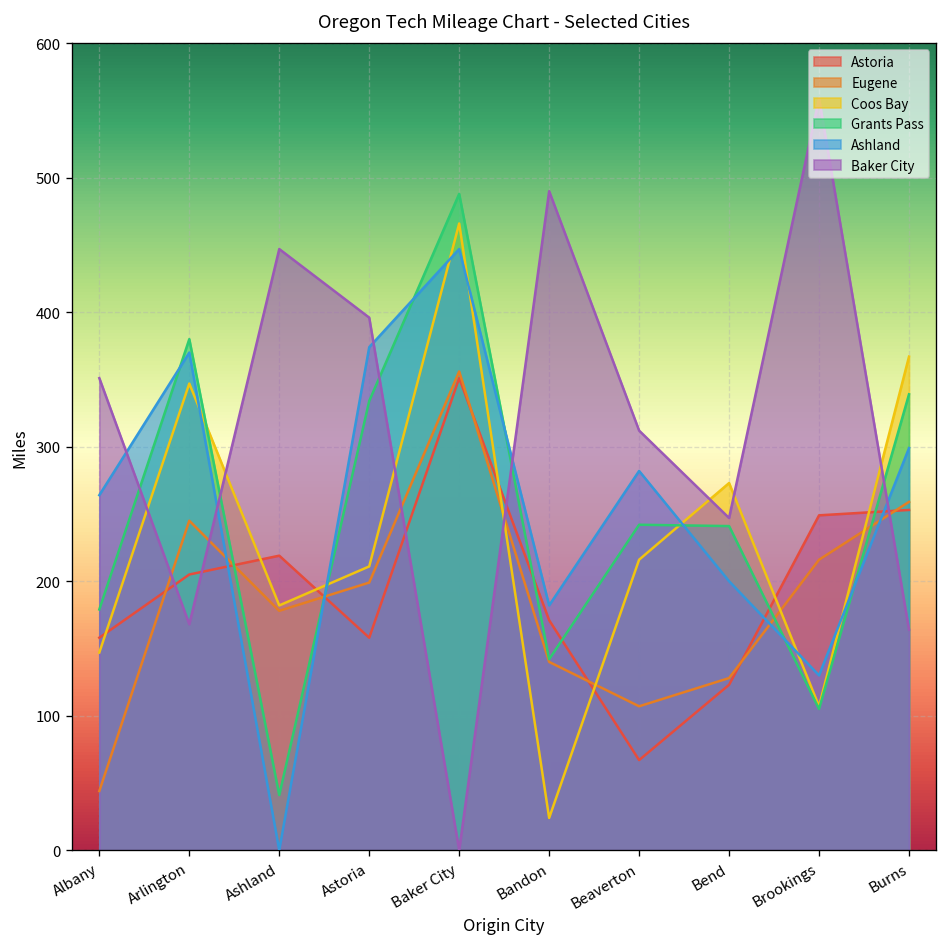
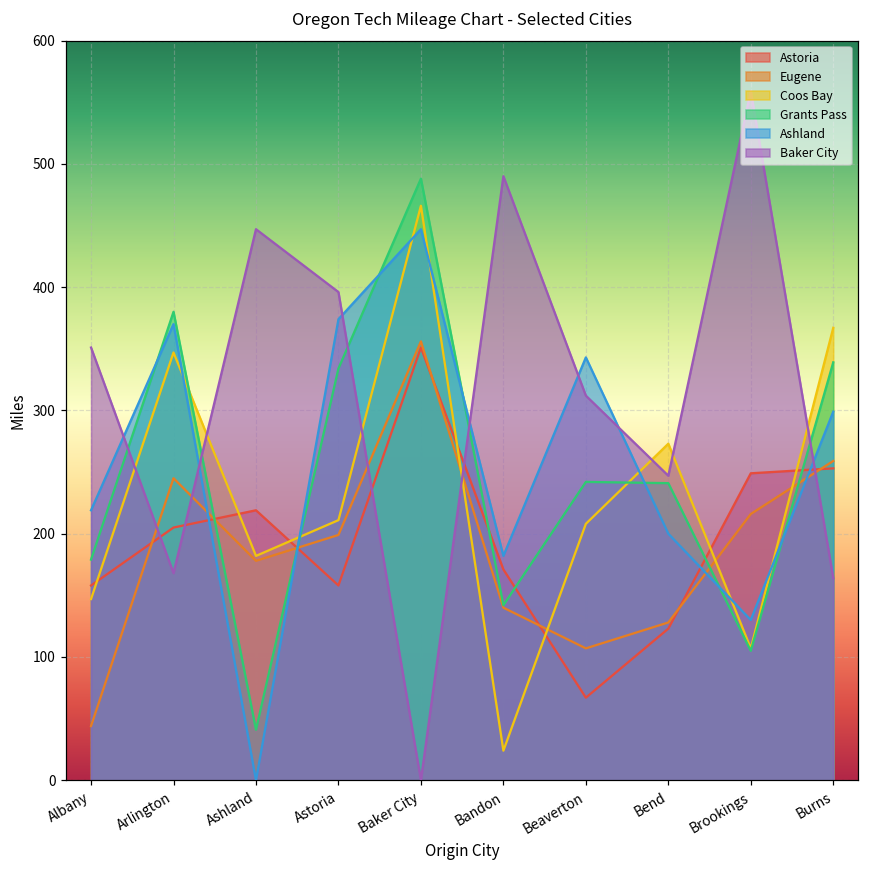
Ashland, Albany: 264 -> 219
Coos Bay, Beaverton: 216 -> 208
Ashland, Beaverton: 282 -> 343
